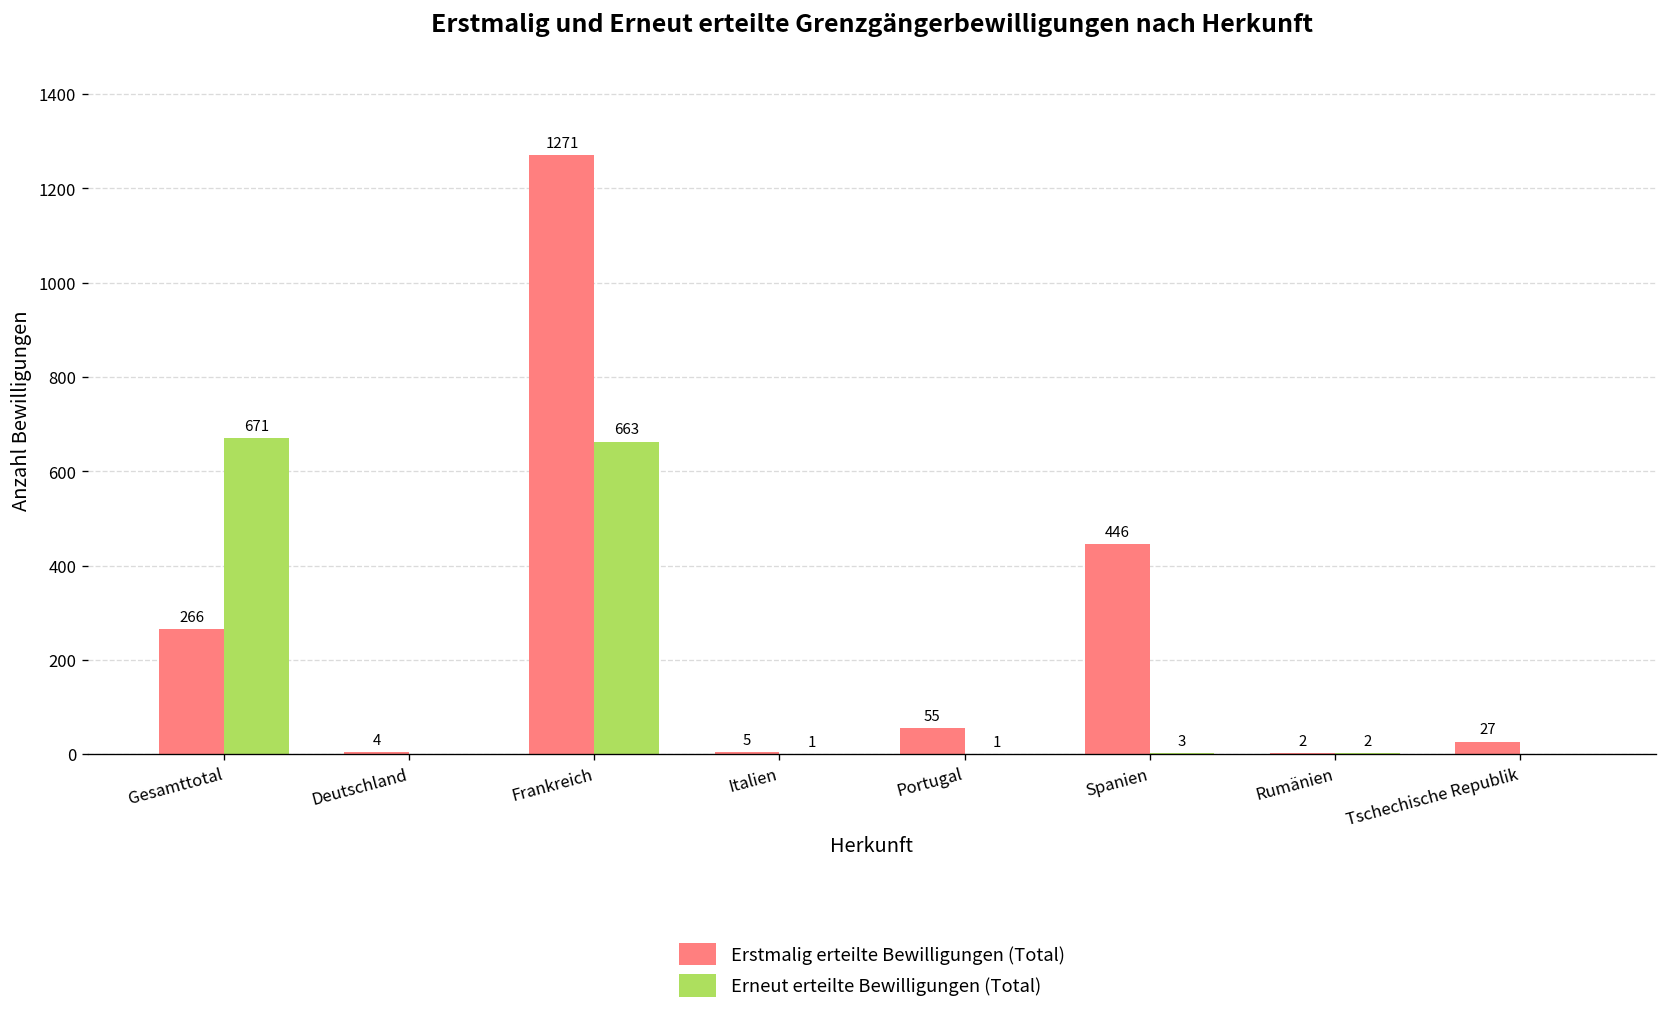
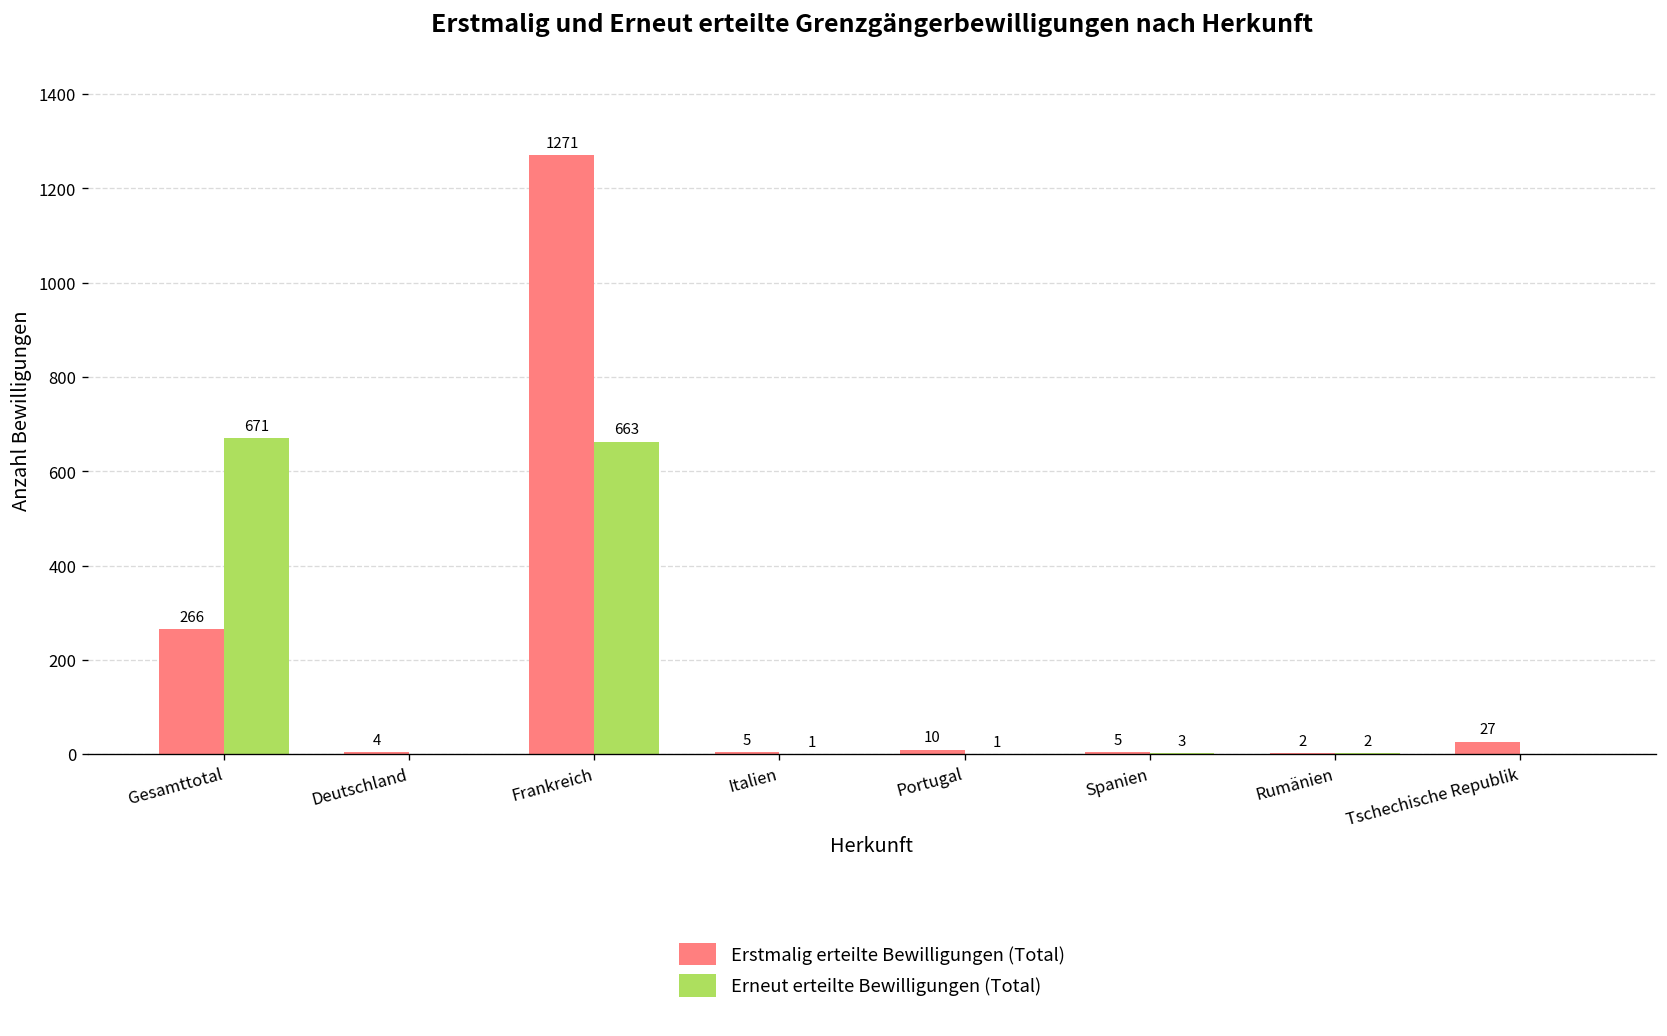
Erstmalig erteilte Bewilligungen (Total), Portugal: 55 -> 10
Erstmalig erteilte Bewilligungen (Total), Spanien: 446 -> 5
